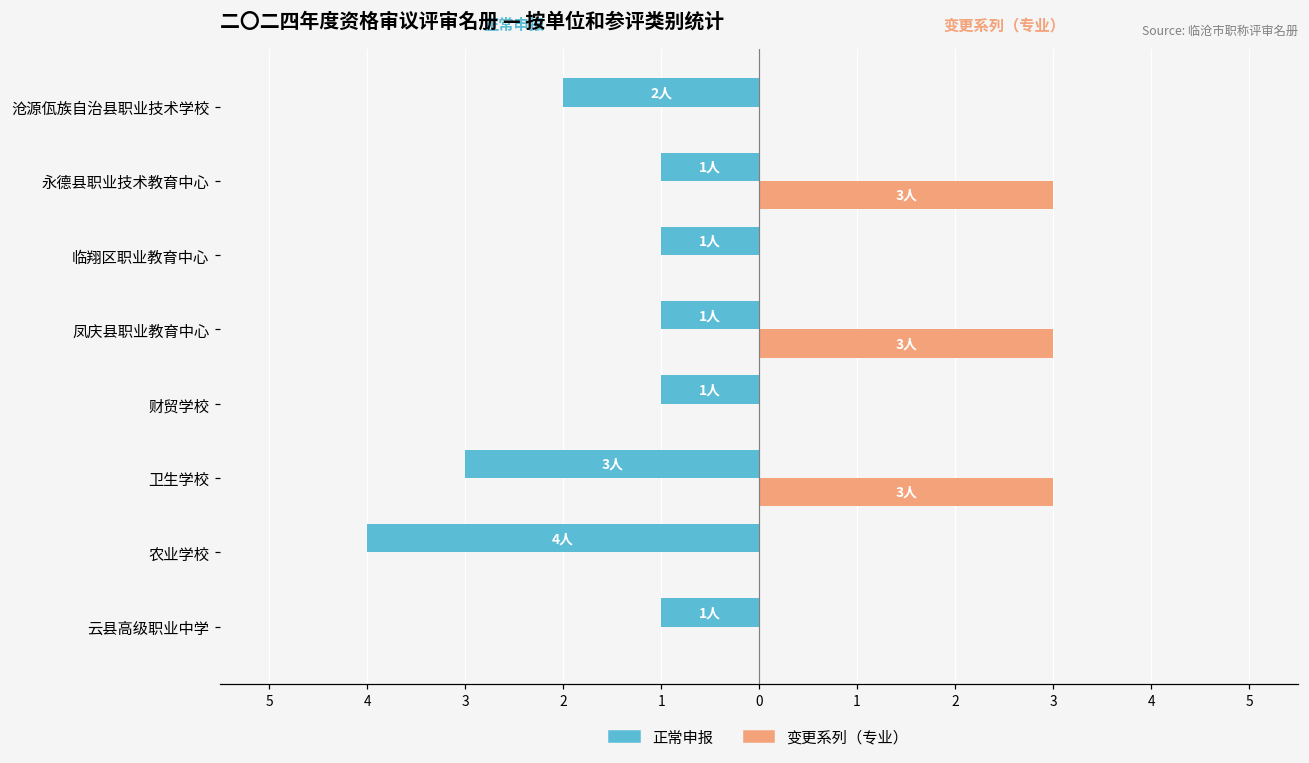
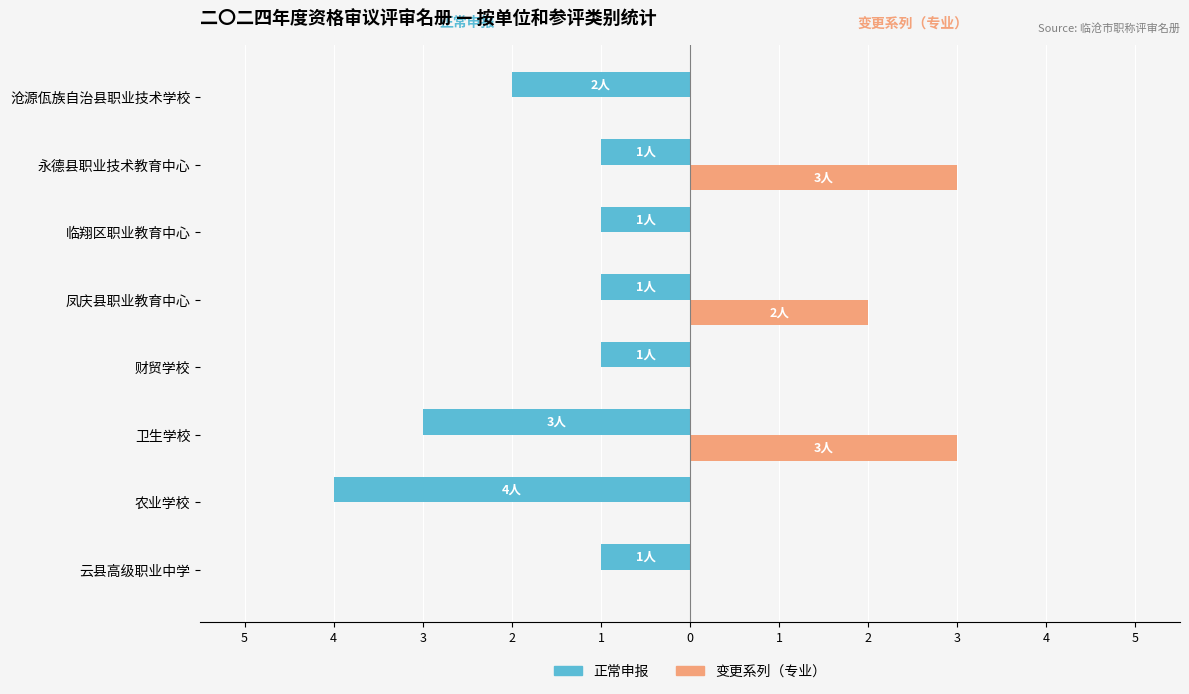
变更系列（专业）, 凤庆县职业教育中心: 3人 -> 2人
